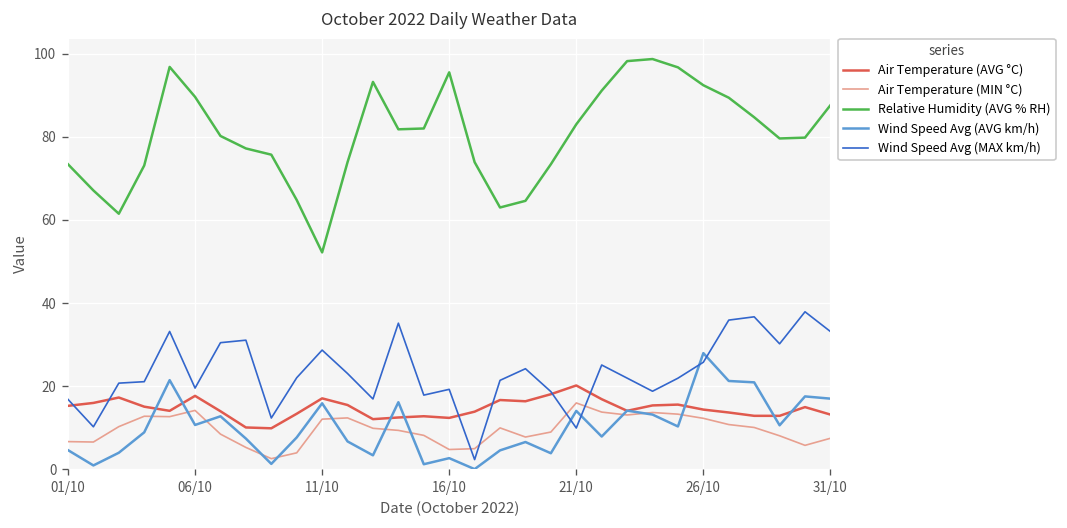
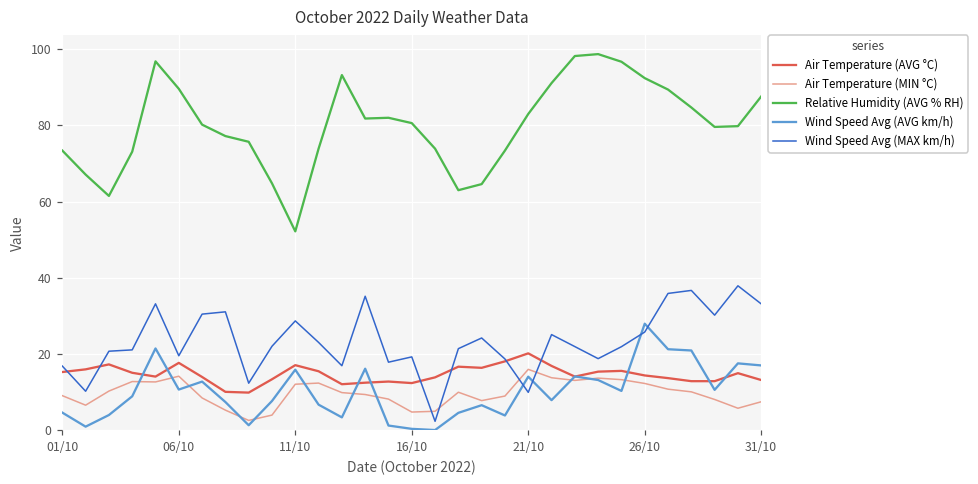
Air Temperature (MIN °C), 01/10: 7 -> 9
Relative Humidity (AVG % RH), 16/10: 96 -> 81
Wind Speed Avg (AVG km/h), 16/10: 3 -> 0
